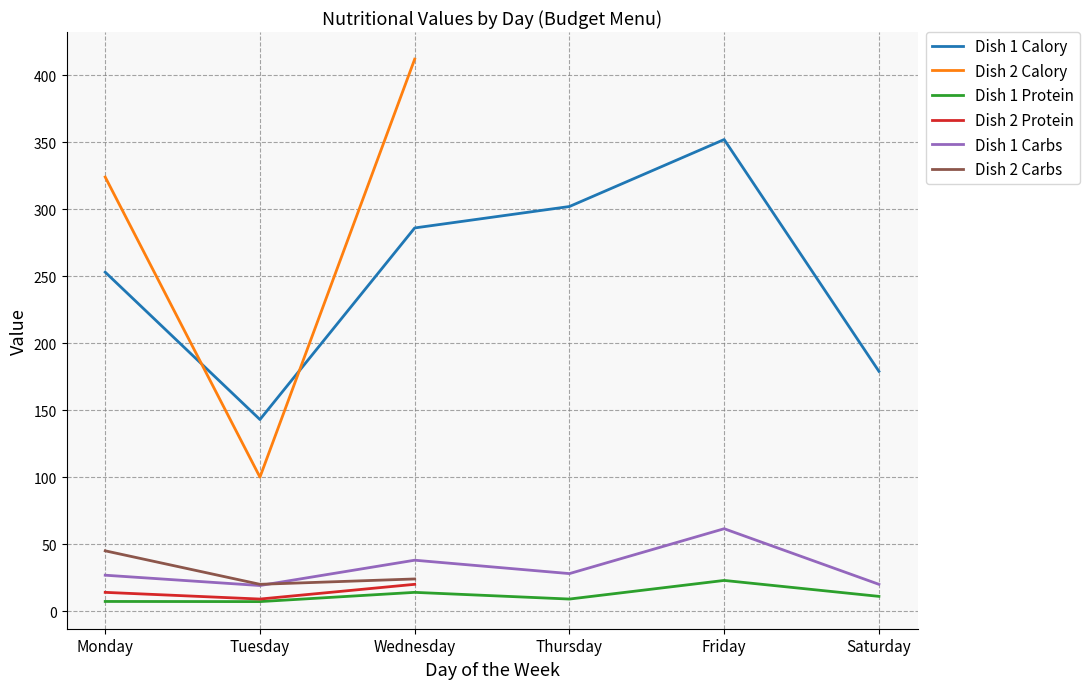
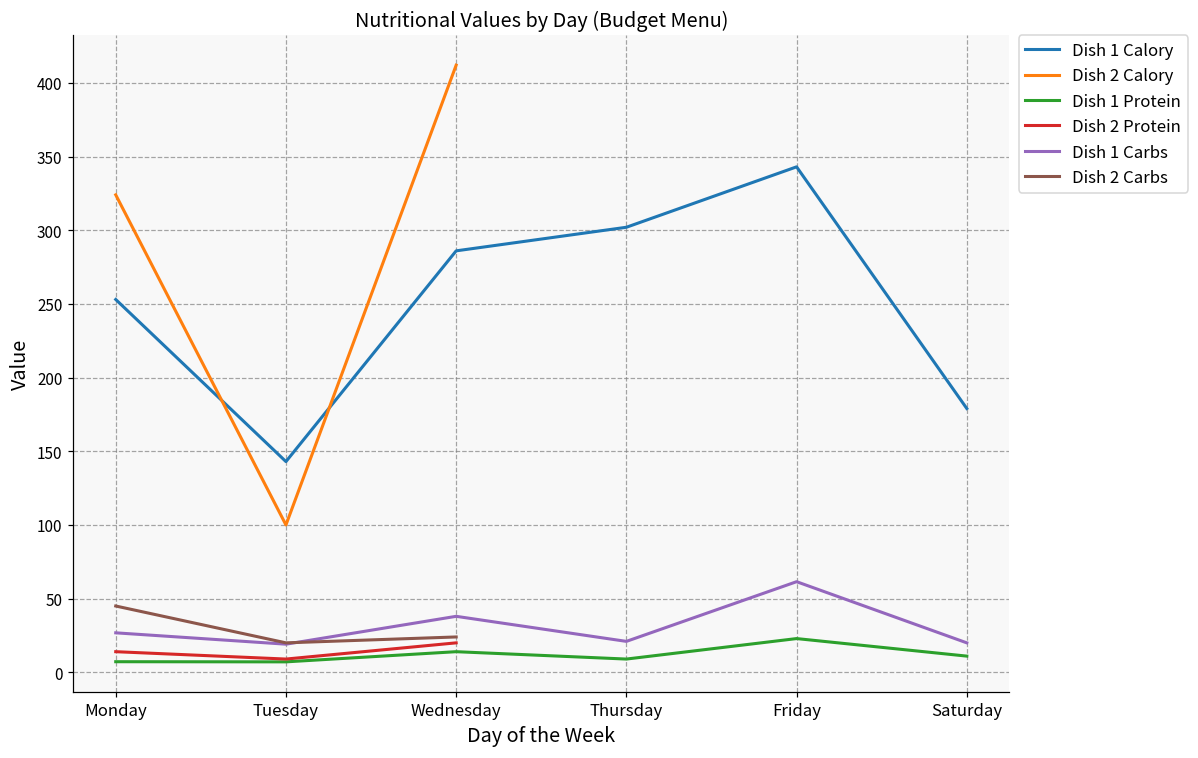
Dish 1 Carbs, Thursday: 28 -> 21
Dish 1 Calory, Friday: 352 -> 343
